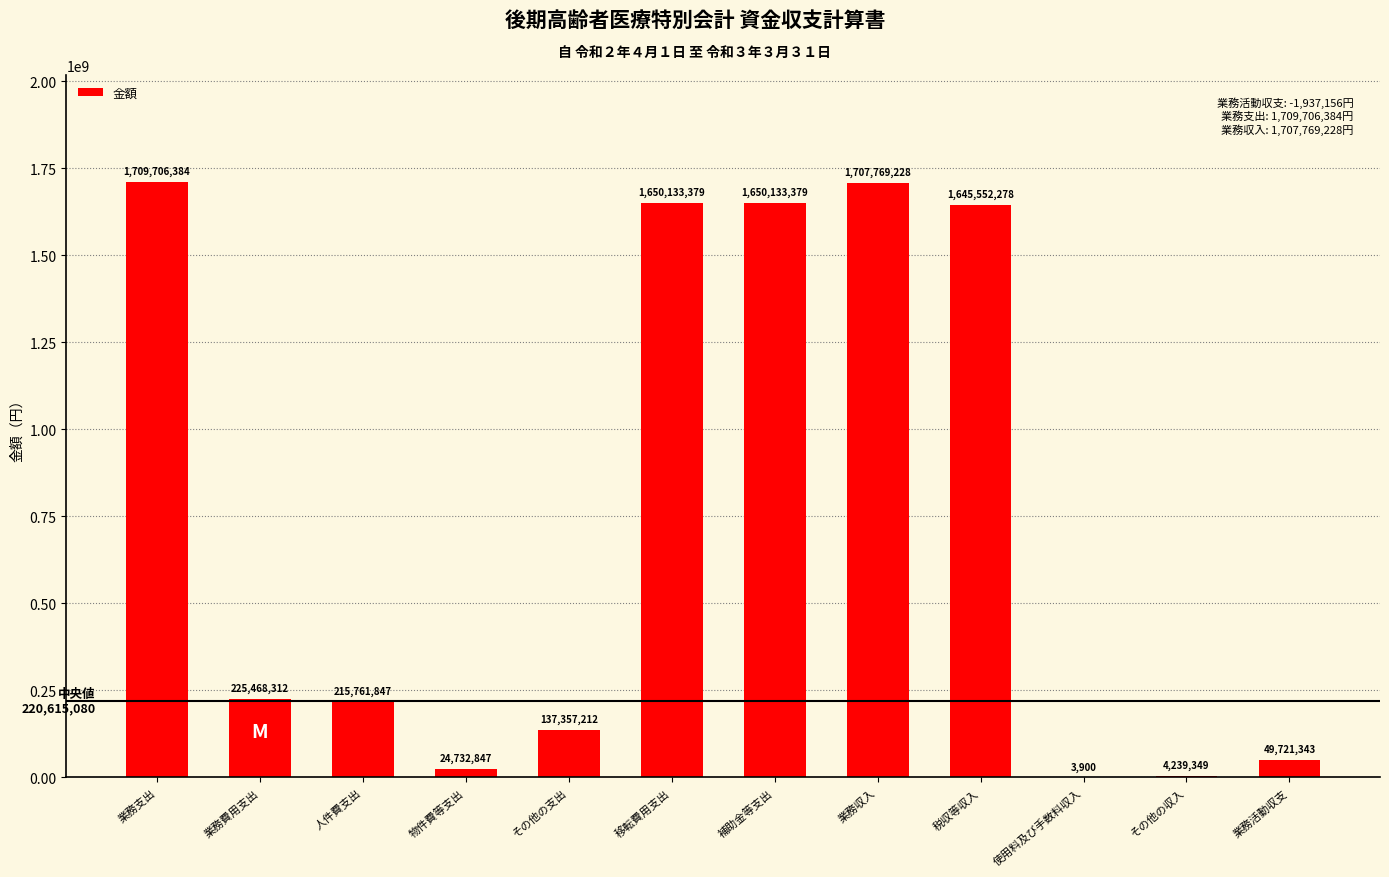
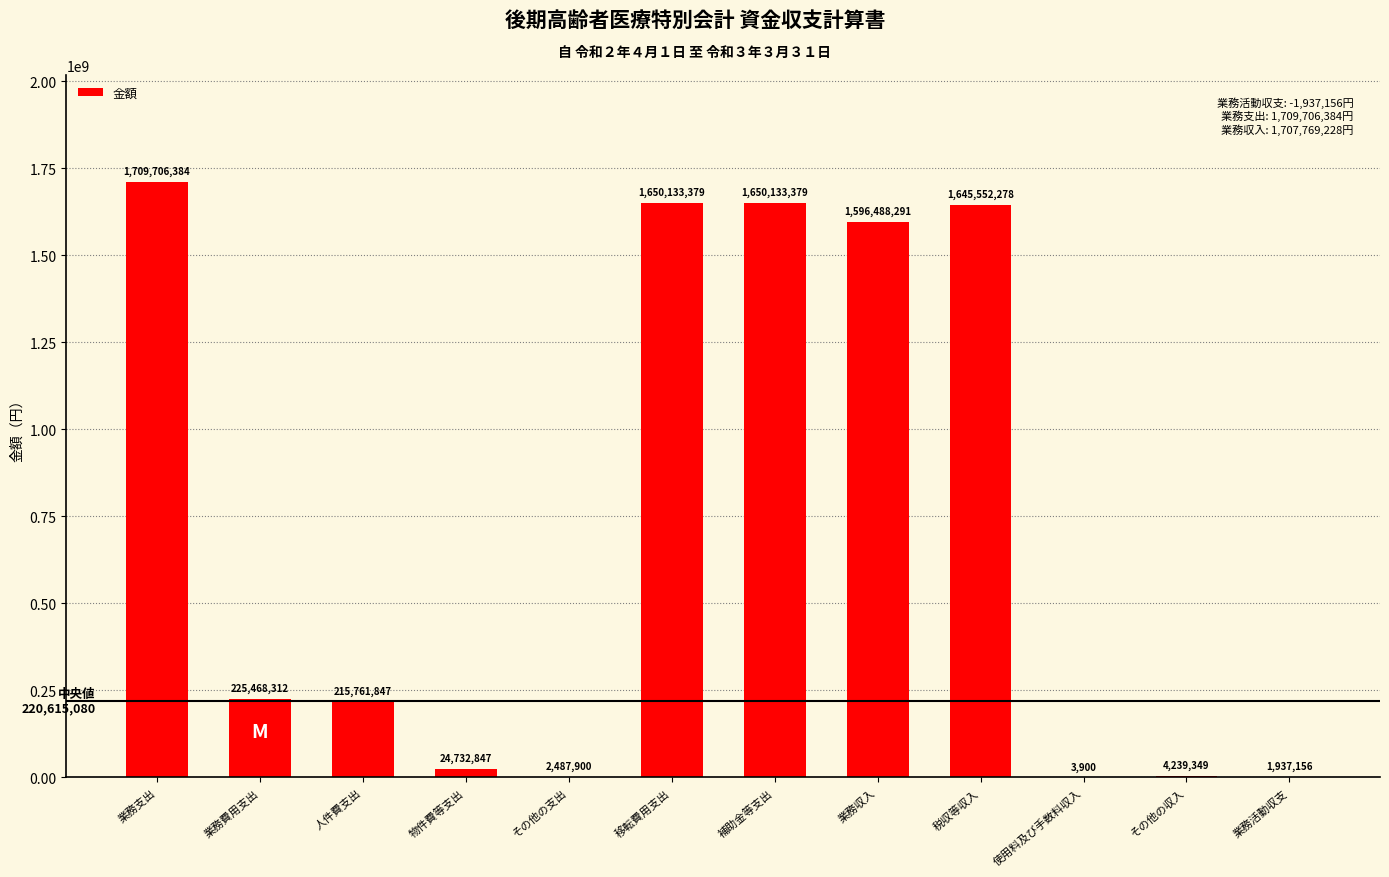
その他の支出: 137,357,212 -> 2,487,900
業務収入: 1,707,769,228 -> 1,596,488,291
業務活動収支: 49,721,343 -> 1,937,156
